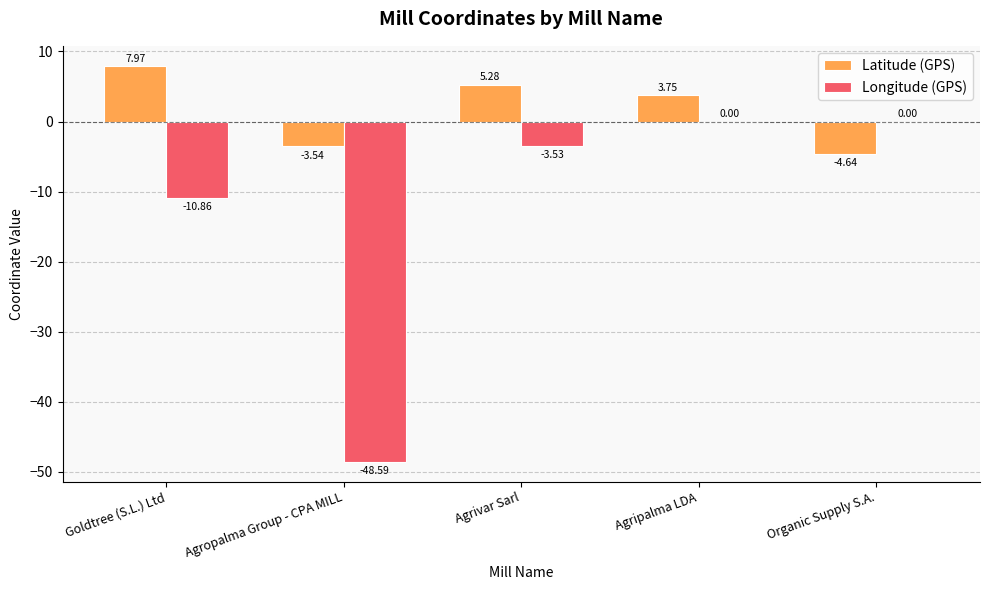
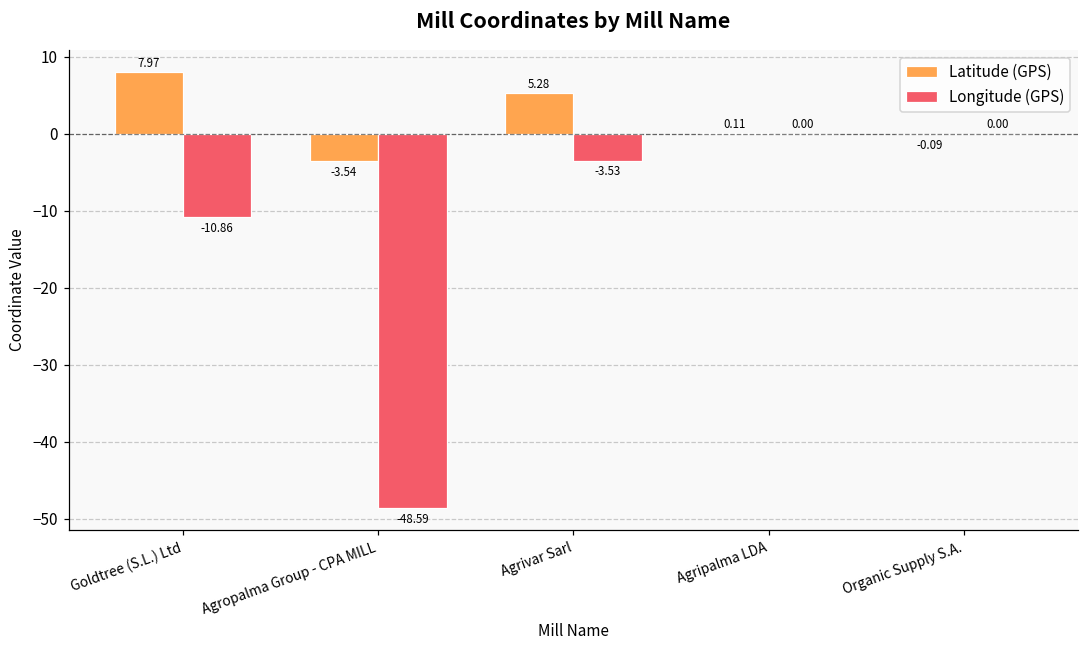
Latitude (GPS), Agripalma LDA: 3.75 -> 0.11
Latitude (GPS), Organic Supply S.A.: -4.64 -> -0.09
